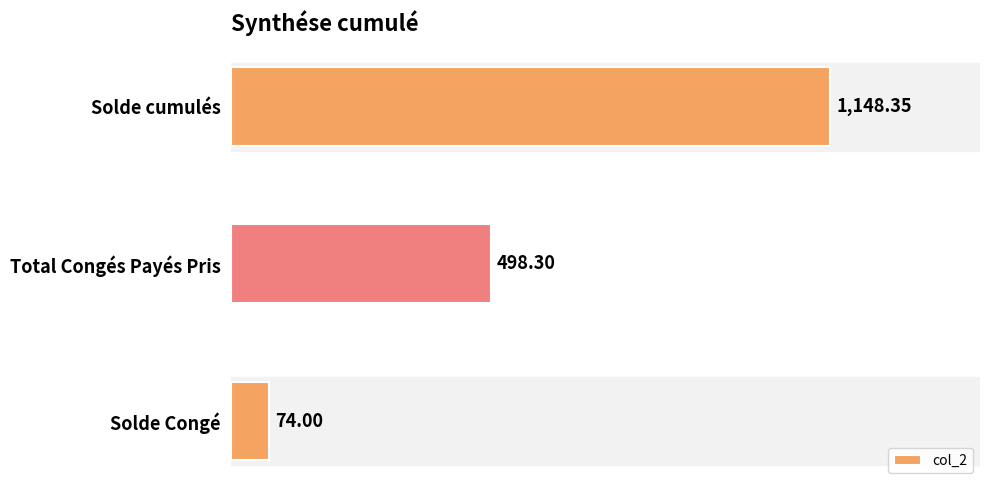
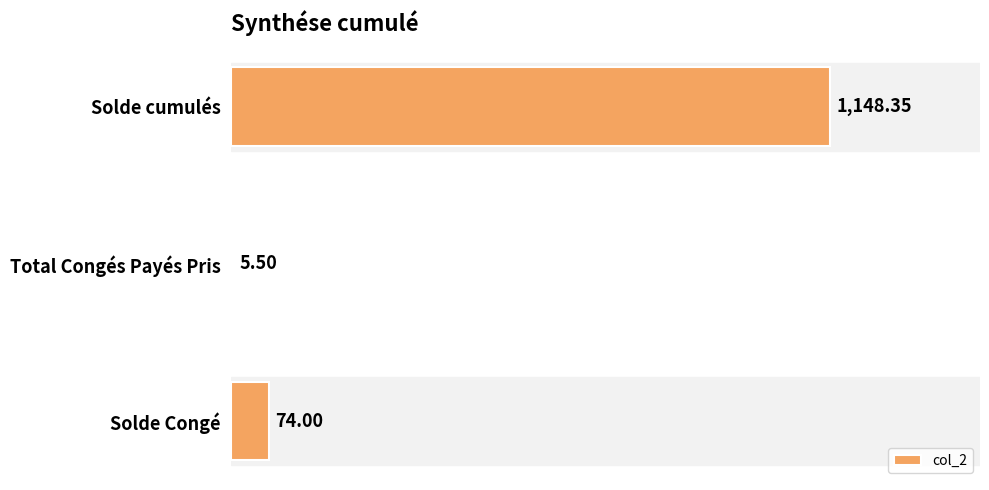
Total Congés Payés Pris: 498.30 -> 5.50
